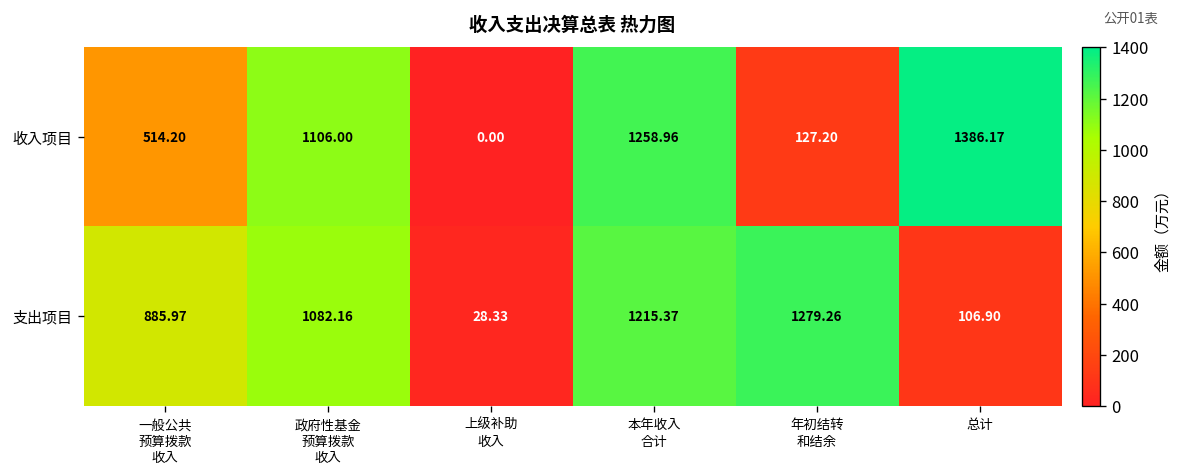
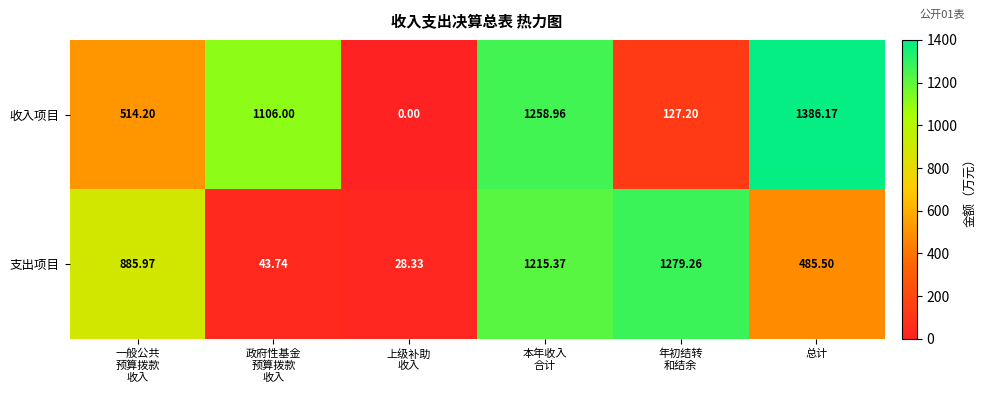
支出项目, 政府性基金 预算拨款 收入: 1082.16 -> 43.74
支出项目, 总计: 106.90 -> 485.50
